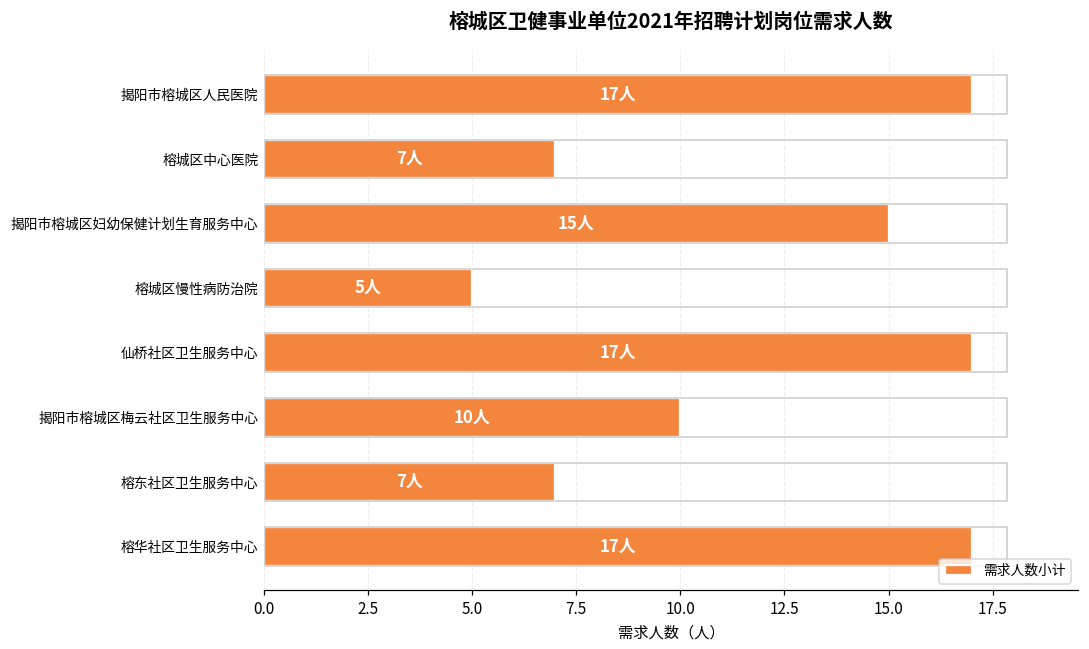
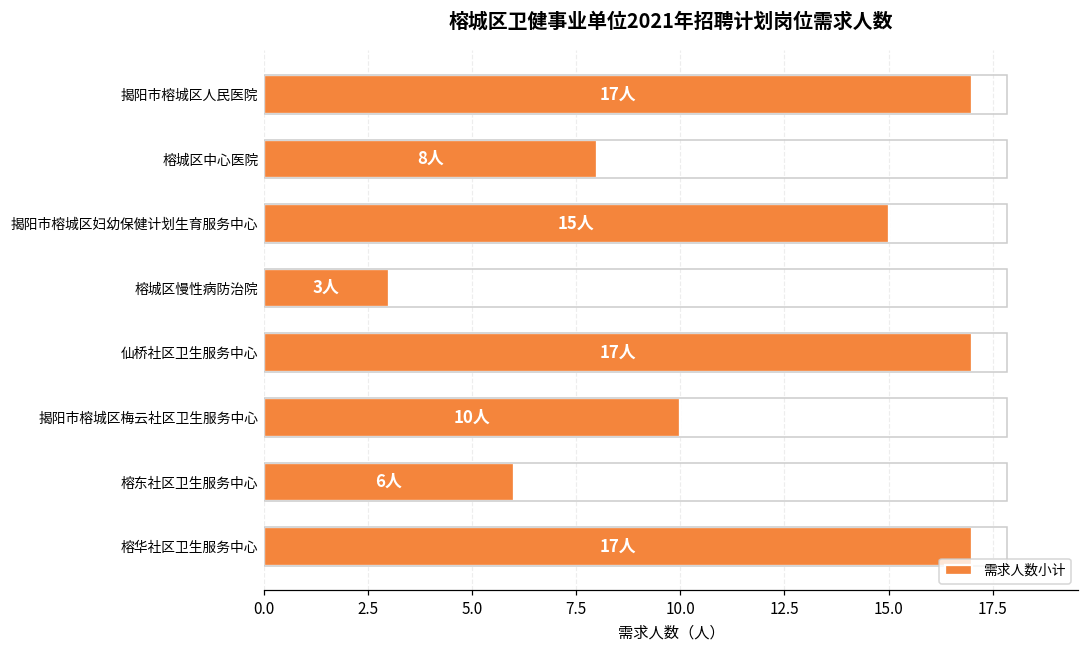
榕城区中心医院: 7人 -> 8人
榕城区慢性病防治院: 5人 -> 3人
榕东社区卫生服务中心: 7人 -> 6人
